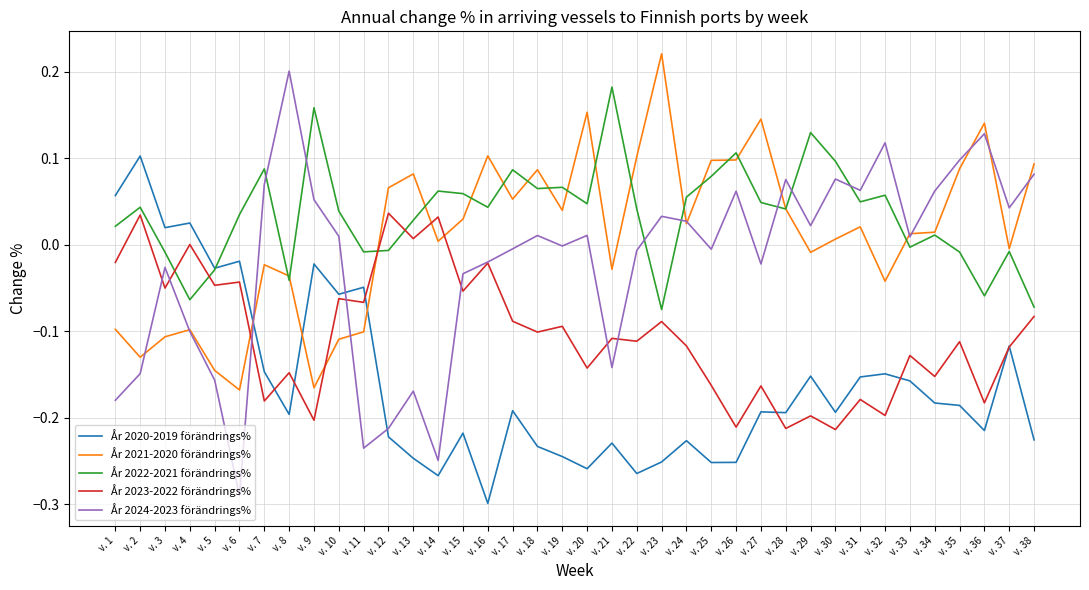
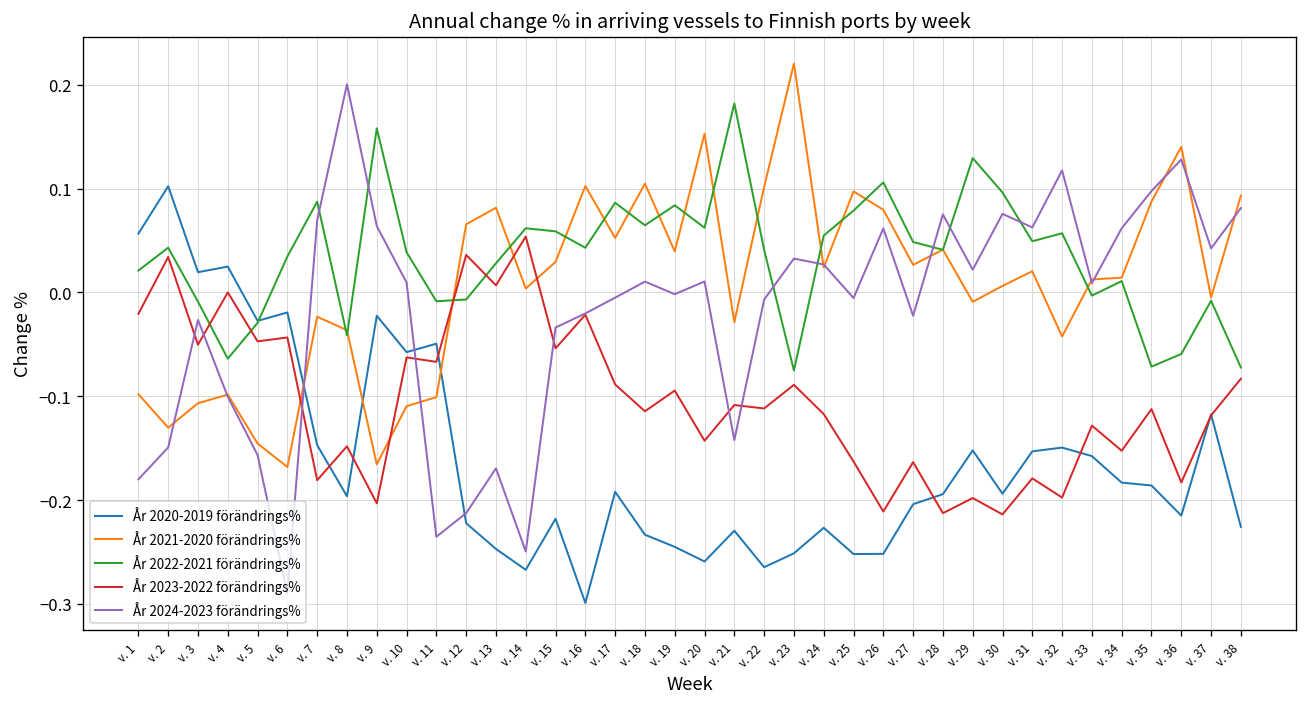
År 2024-2023 förändrings%, v. 9: 0.05 -> 0.06
År 2023-2022 förändrings%, v. 14: 0.03 -> 0.05
År 2021-2020 förändrings%, v. 18: 0.09 -> 0.10
År 2023-2022 förändrings%, v. 18: -0.10 -> -0.11
År 2022-2021 förändrings%, v. 19: 0.07 -> 0.08
År 2022-2021 förändrings%, v. 20: 0.05 -> 0.06
År 2021-2020 förändrings%, v. 26: 0.10 -> 0.08
År 2020-2019 förändrings%, v. 27: -0.19 -> -0.20
År 2021-2020 förändrings%, v. 27: 0.14 -> 0.03
År 2022-2021 förändrings%, v. 35: -0.01 -> -0.07
